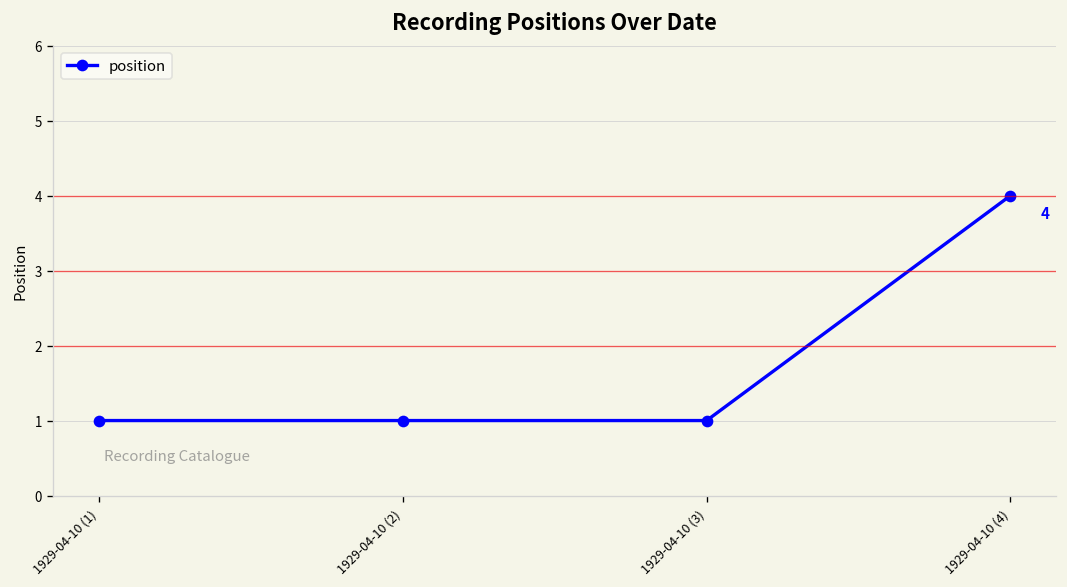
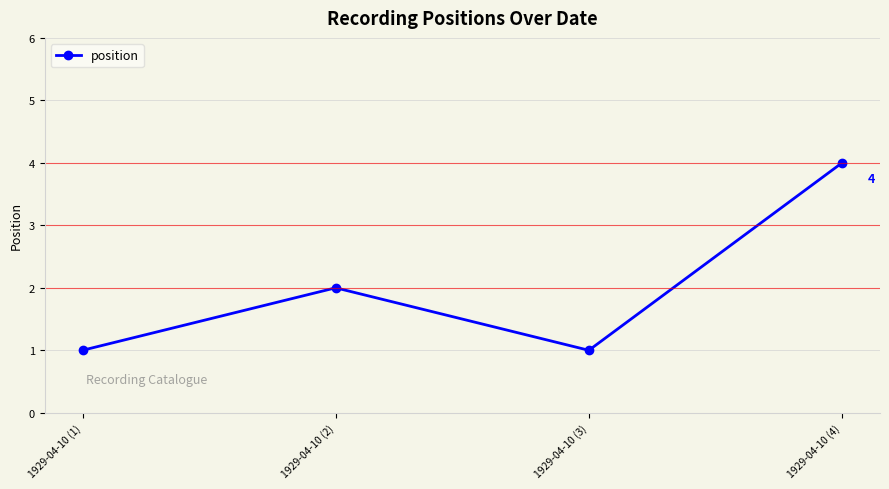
1929-04-10 (2): 1 -> 2
